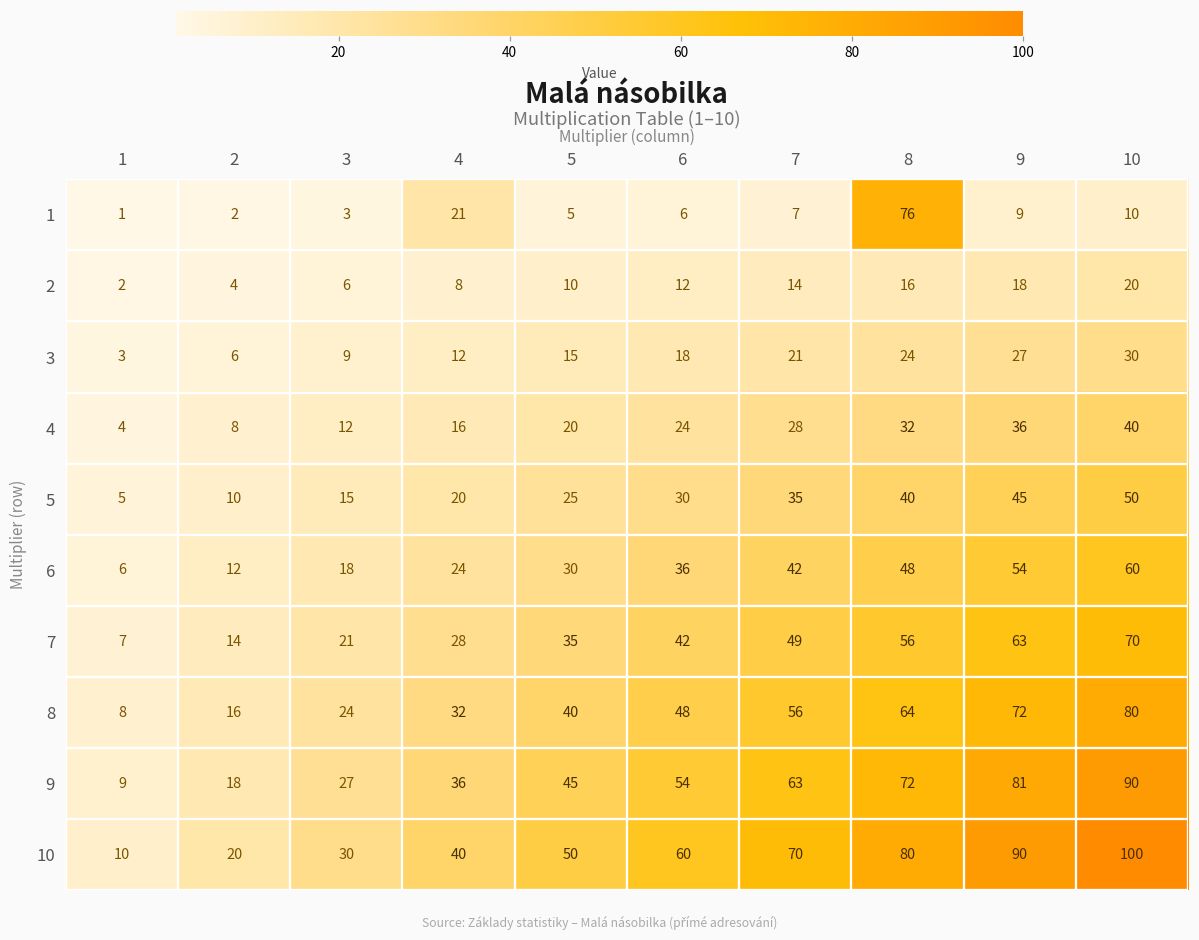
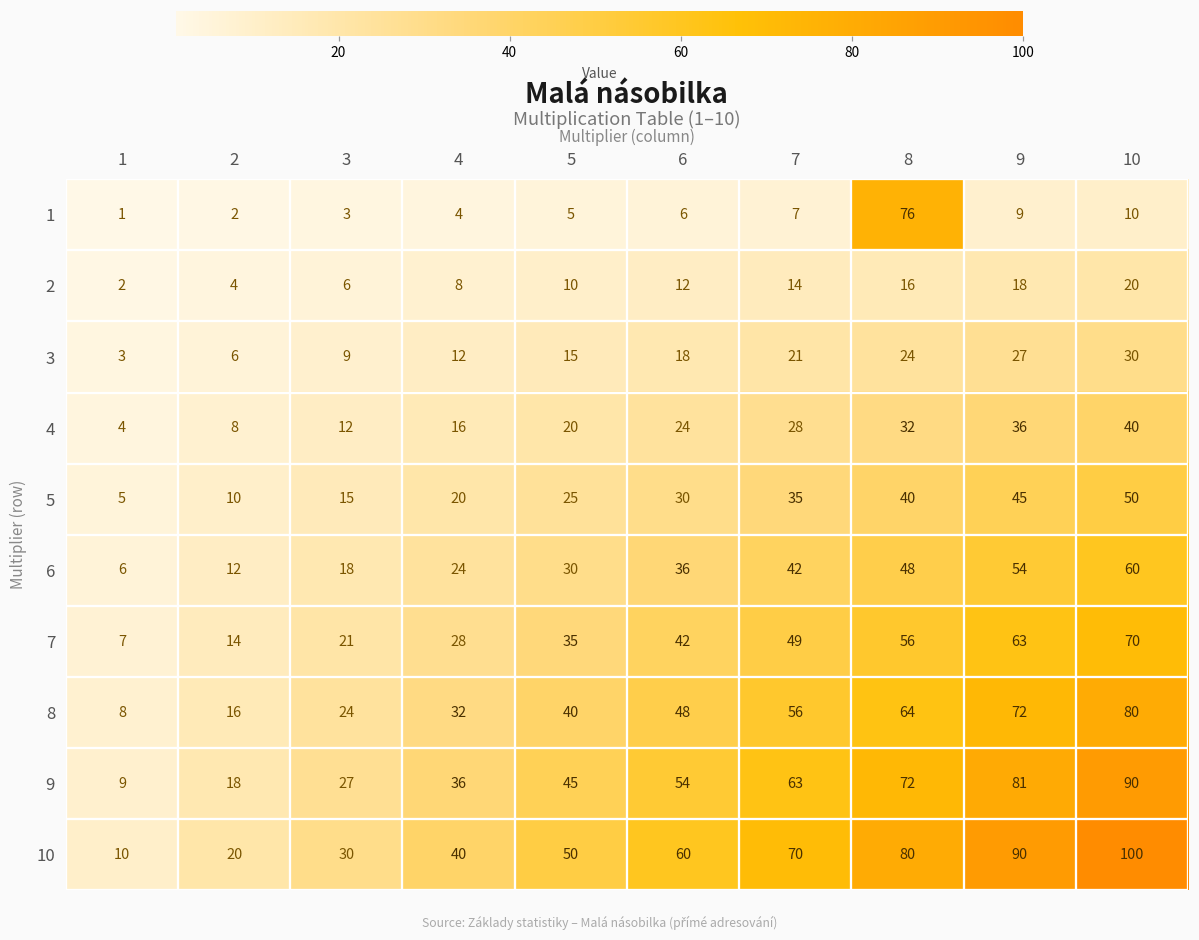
1, 4: 21 -> 4
